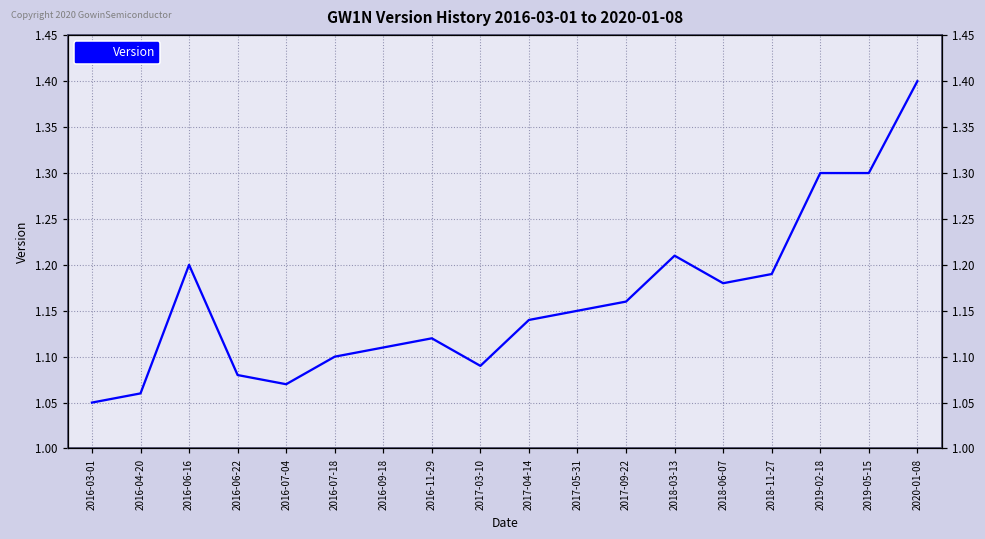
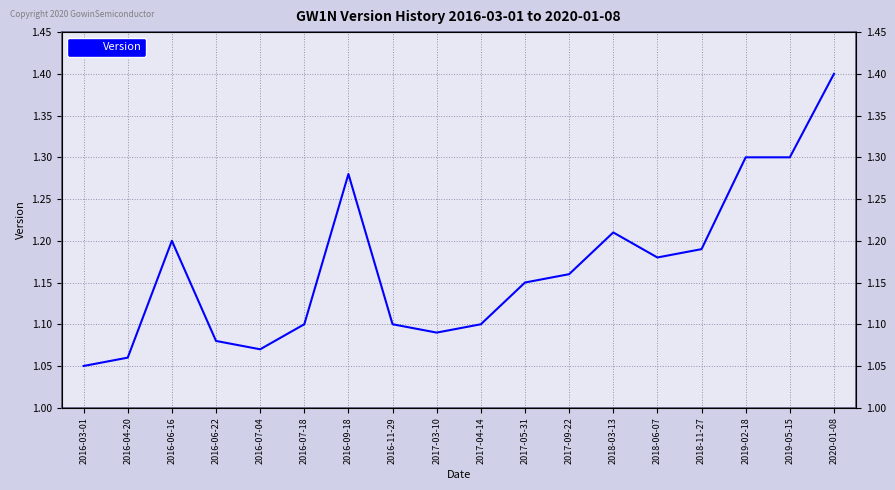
2016-09-18: 1.11 -> 1.28
2016-11-29: 1.12 -> 1.10
2017-04-14: 1.14 -> 1.10
